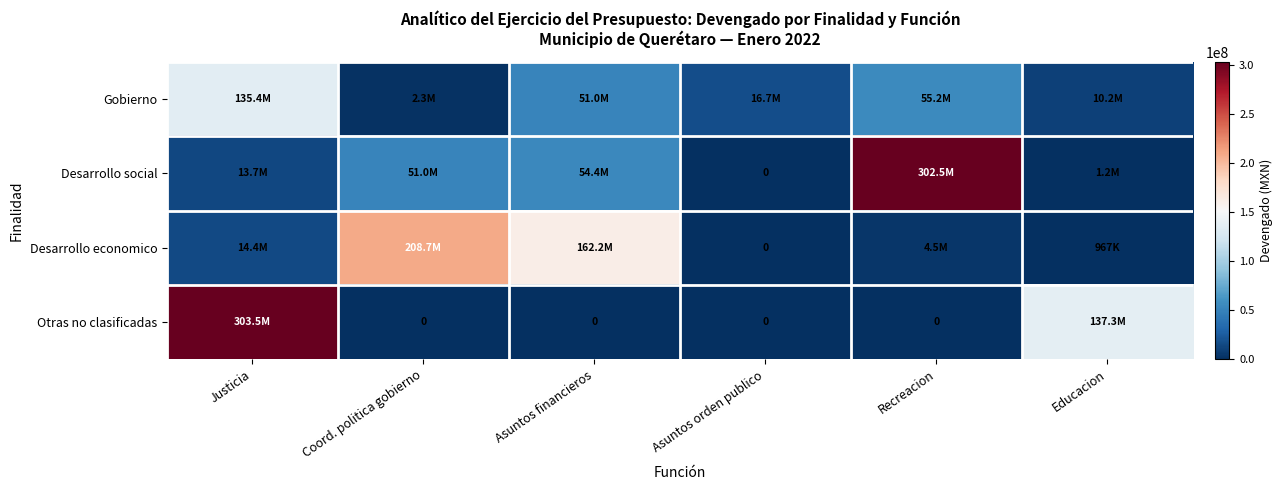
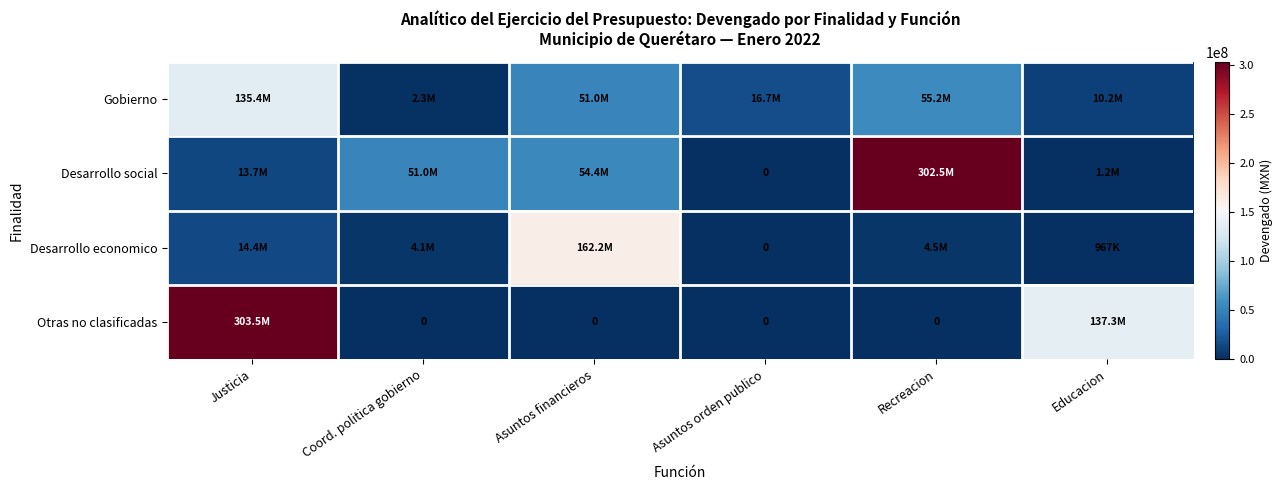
Desarrollo economico, Coord. politica gobierno: 208.7M -> 4.1M
